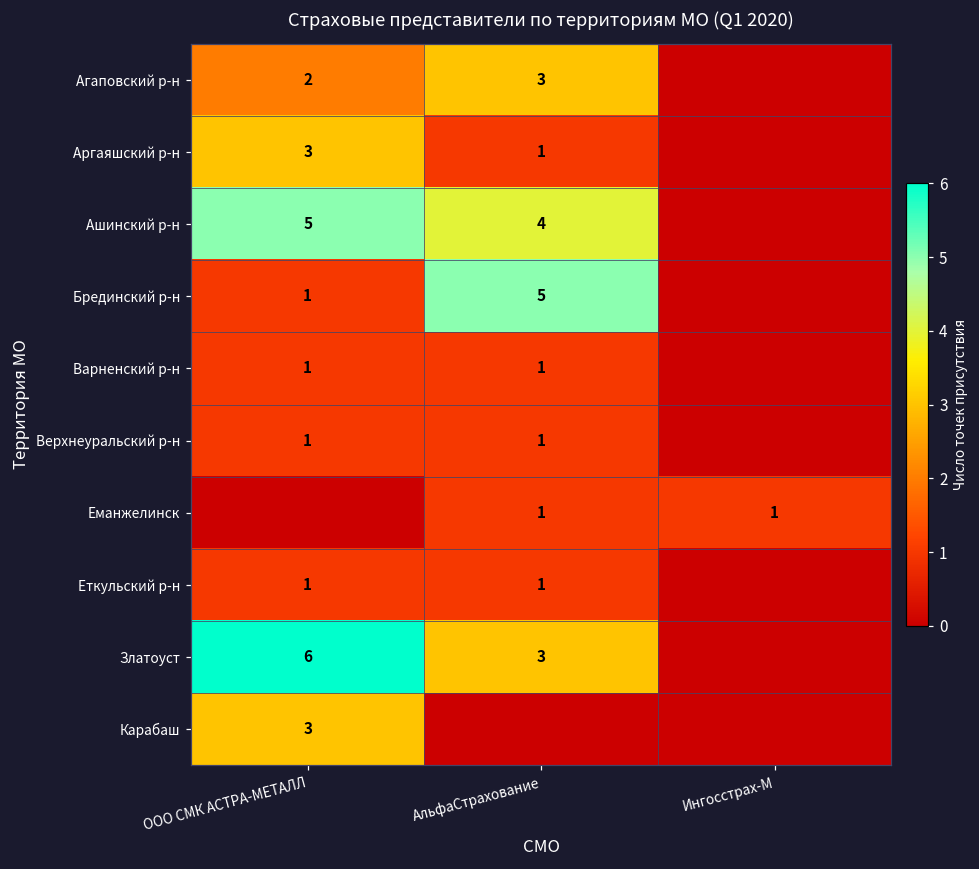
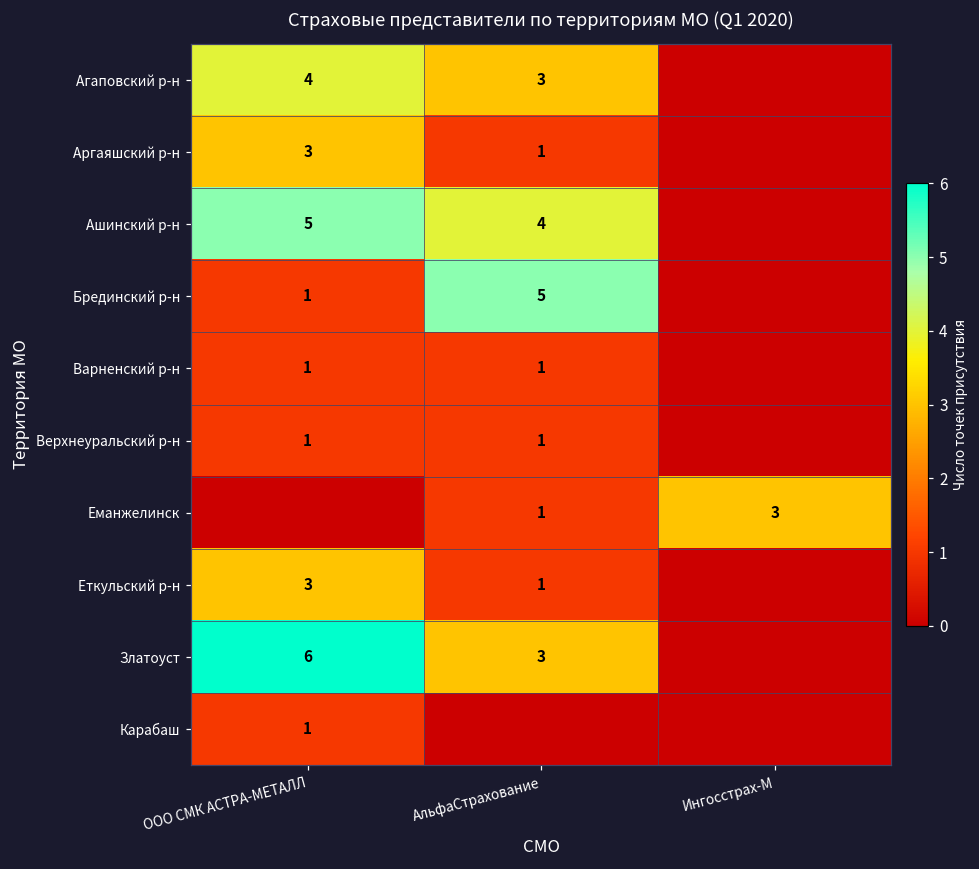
Агаповский р-н, ООО СМК АСТРА-МЕТАЛЛ: 2 -> 4
Еманжелинск, Ингосстрах-М: 1 -> 3
Еткульский р-н, ООО СМК АСТРА-МЕТАЛЛ: 1 -> 3
Карабаш, ООО СМК АСТРА-МЕТАЛЛ: 3 -> 1
